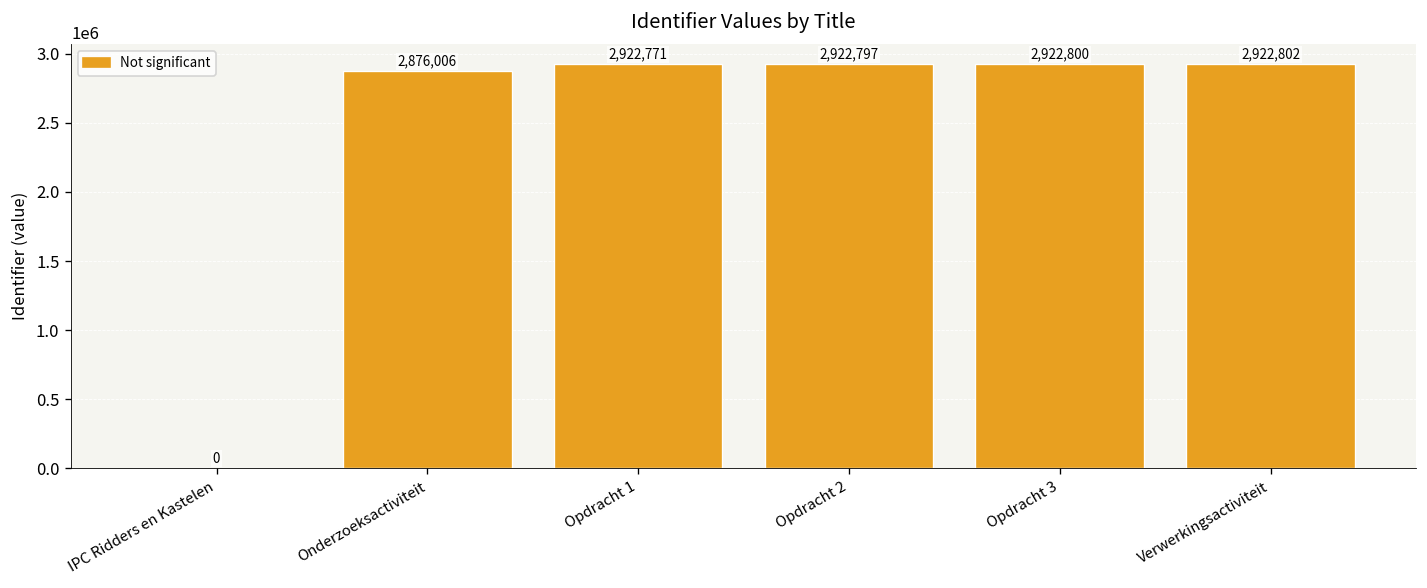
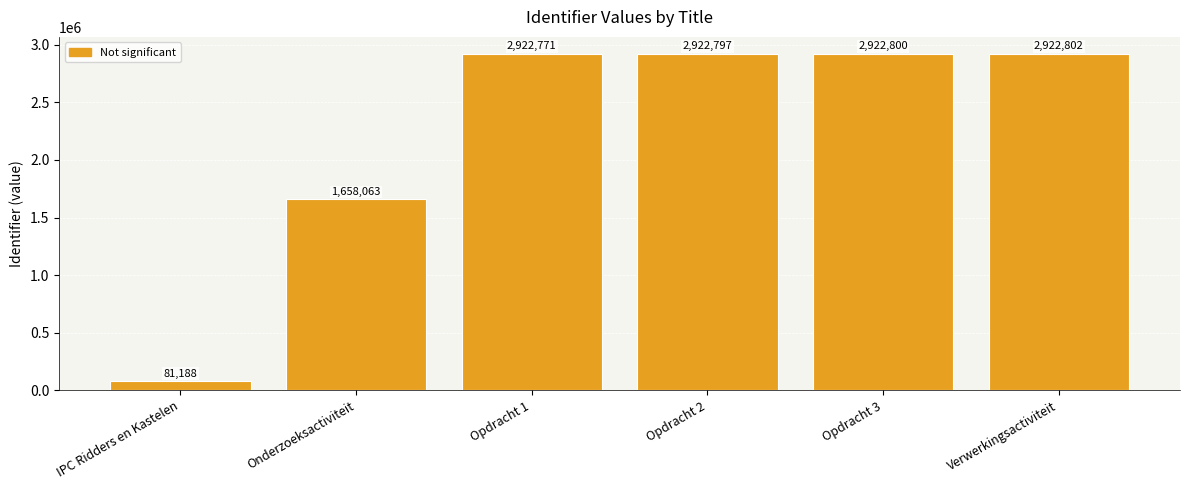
IPC Ridders en Kastelen: 0 -> 81,188
Onderzoeksactiviteit: 2,876,006 -> 1,658,063
